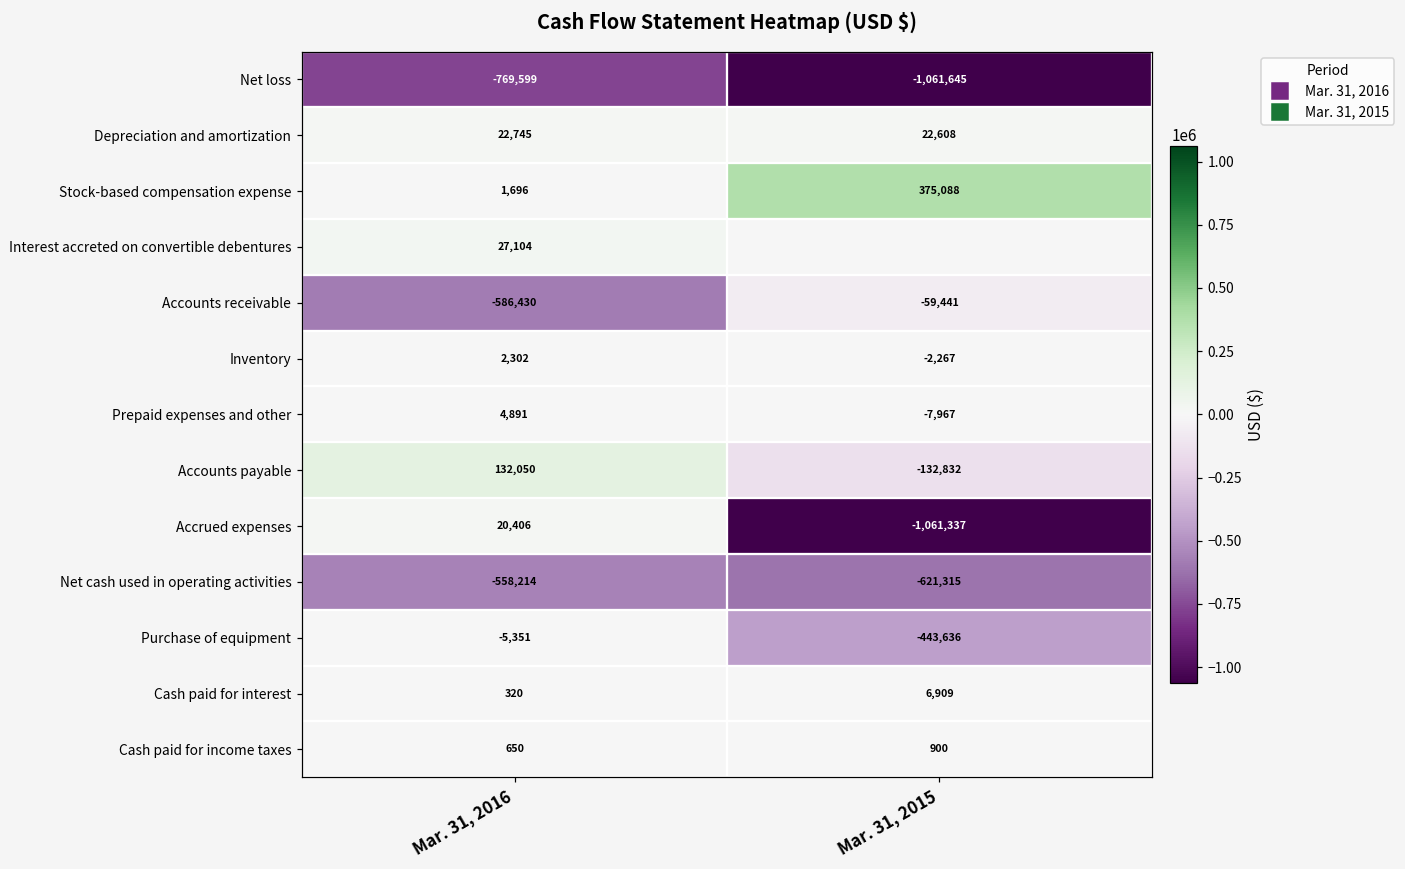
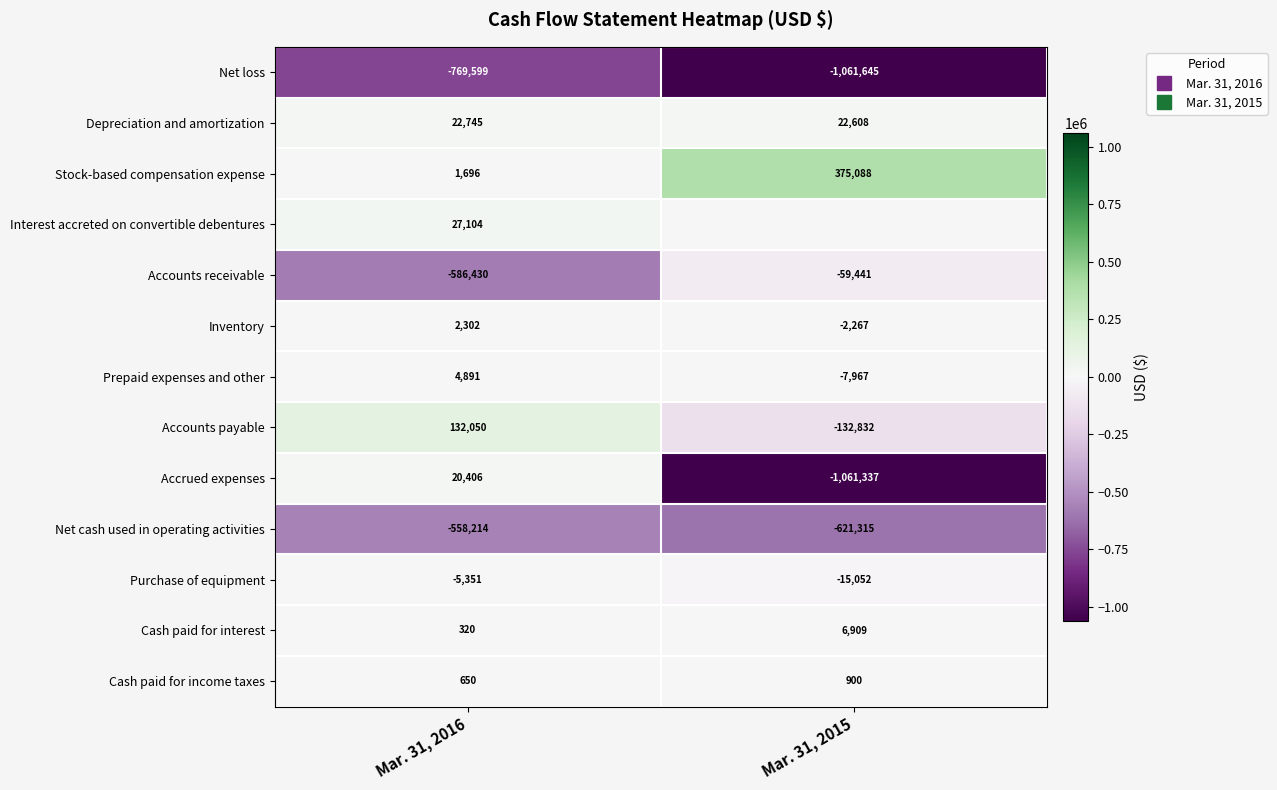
Purchase of equipment, Mar. 31, 2015: -443,636 -> -15,052
